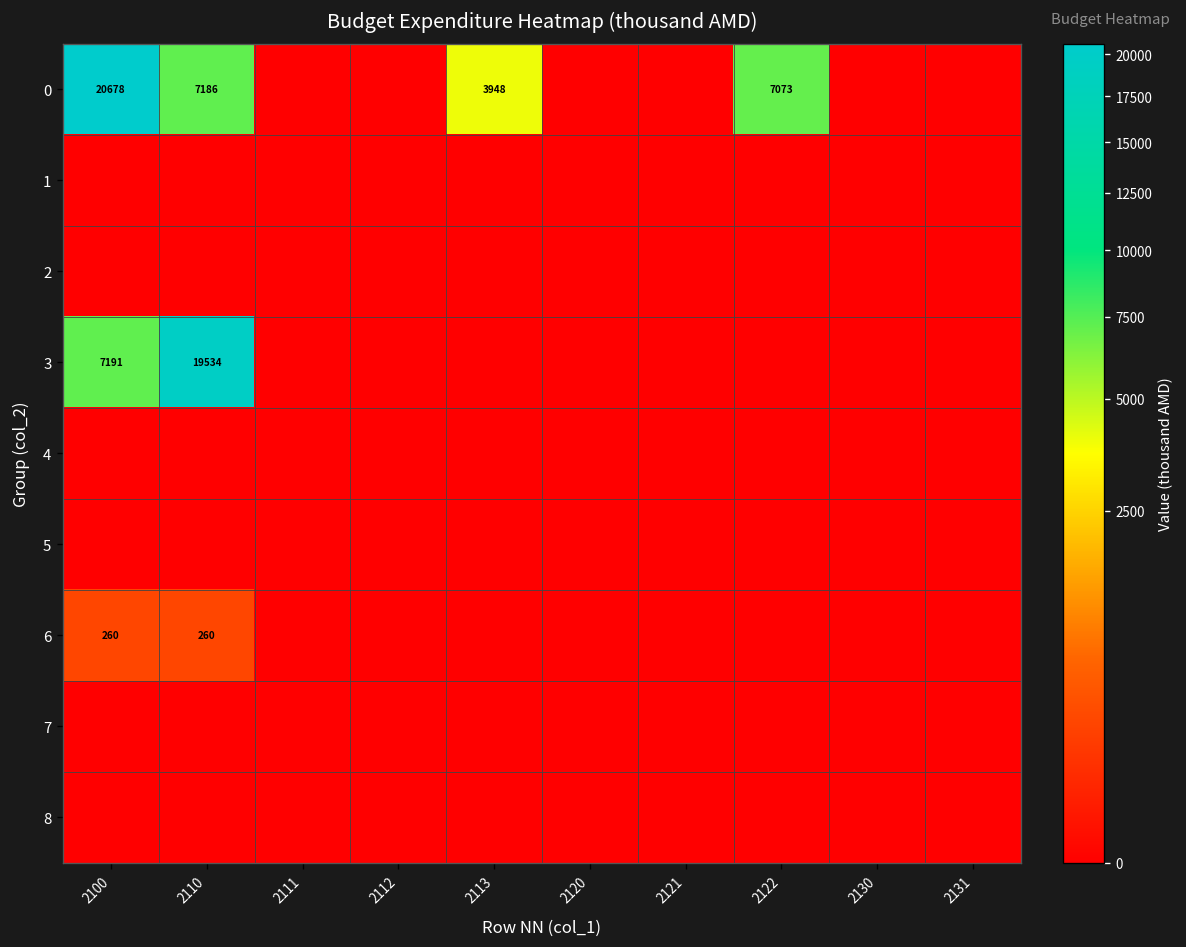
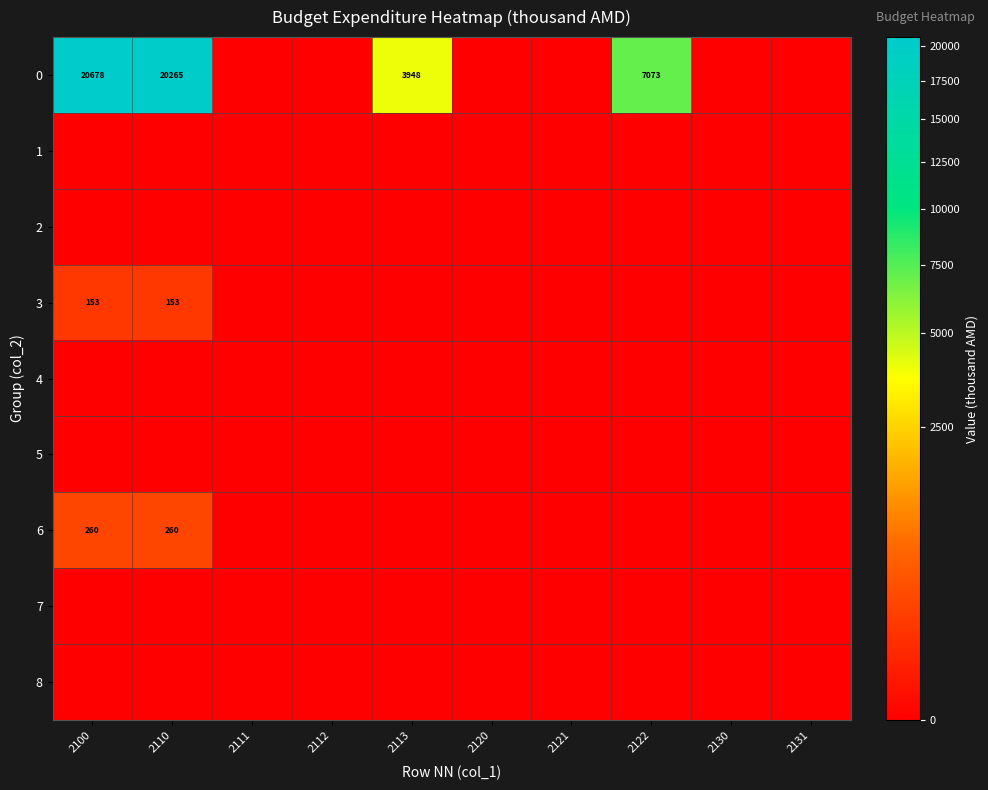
0, 2110: 7186 -> 20265
3, 2100: 7191 -> 153
3, 2110: 19534 -> 153
